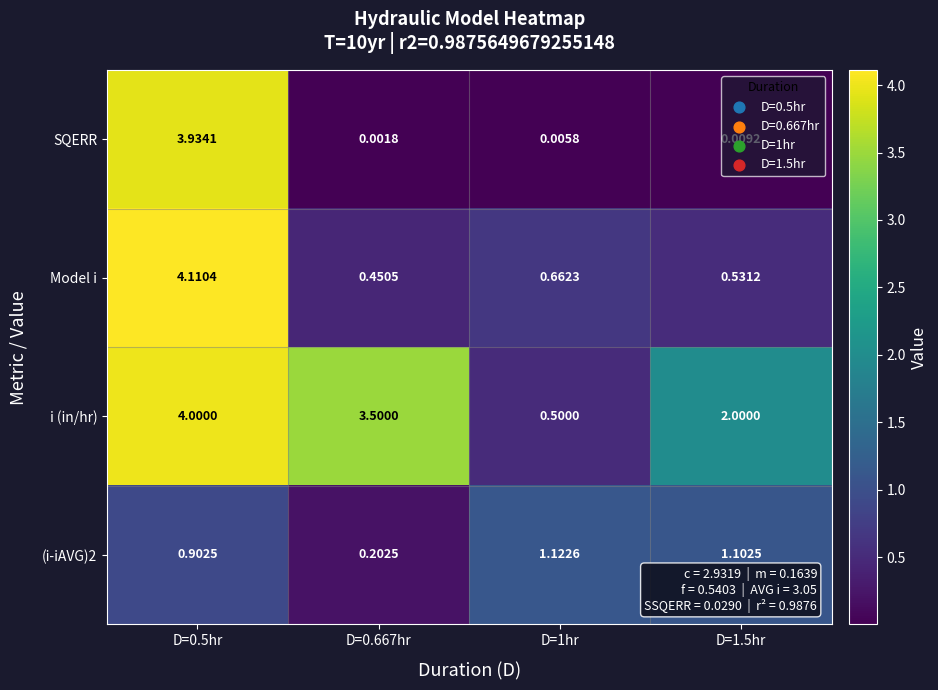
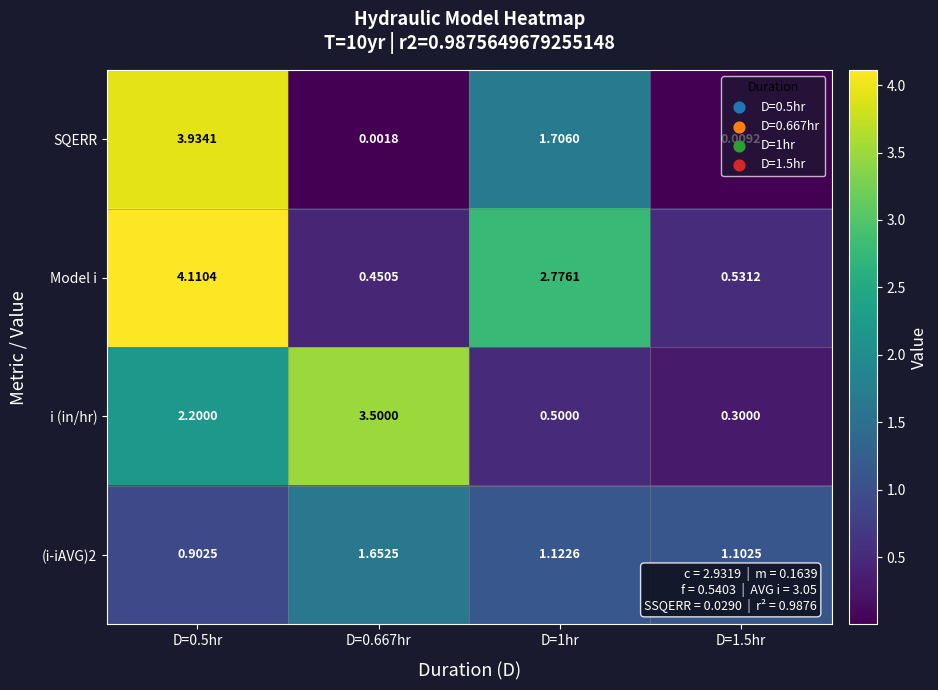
SQERR, D=1hr: 0.0058 -> 1.7060
Model i, D=1hr: 0.6623 -> 2.7761
i (in/hr), D=0.5hr: 4.0000 -> 2.2000
i (in/hr), D=1.5hr: 2.0000 -> 0.3000
(i-iAVG)2, D=0.667hr: 0.2025 -> 1.6525
